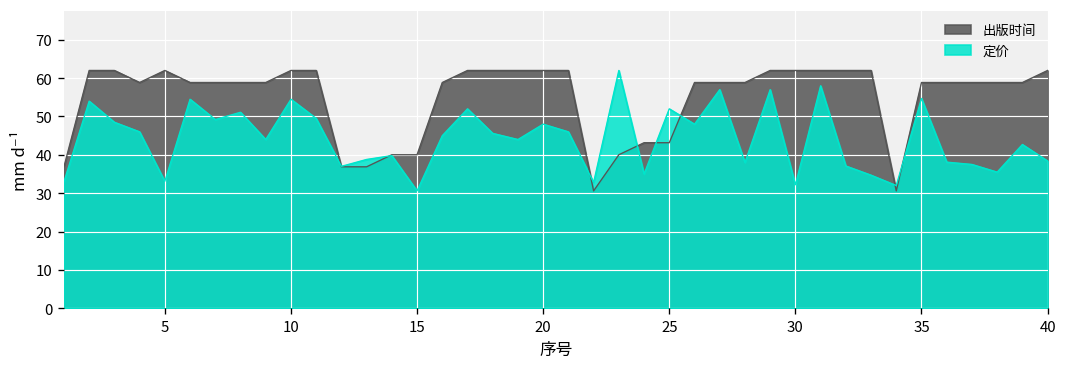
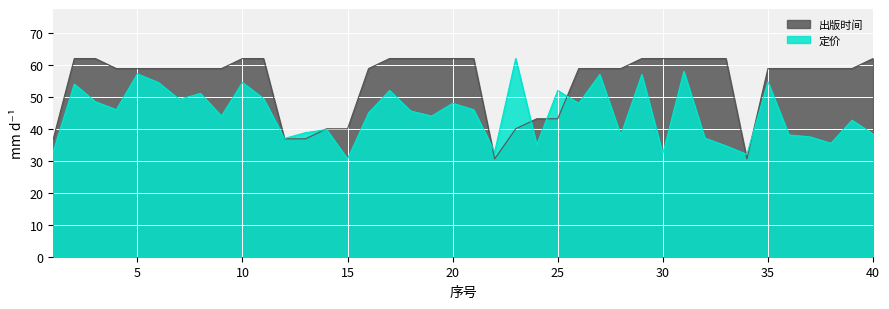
出版时间, 5: 62 -> 59
定价, 5: 33 -> 57
